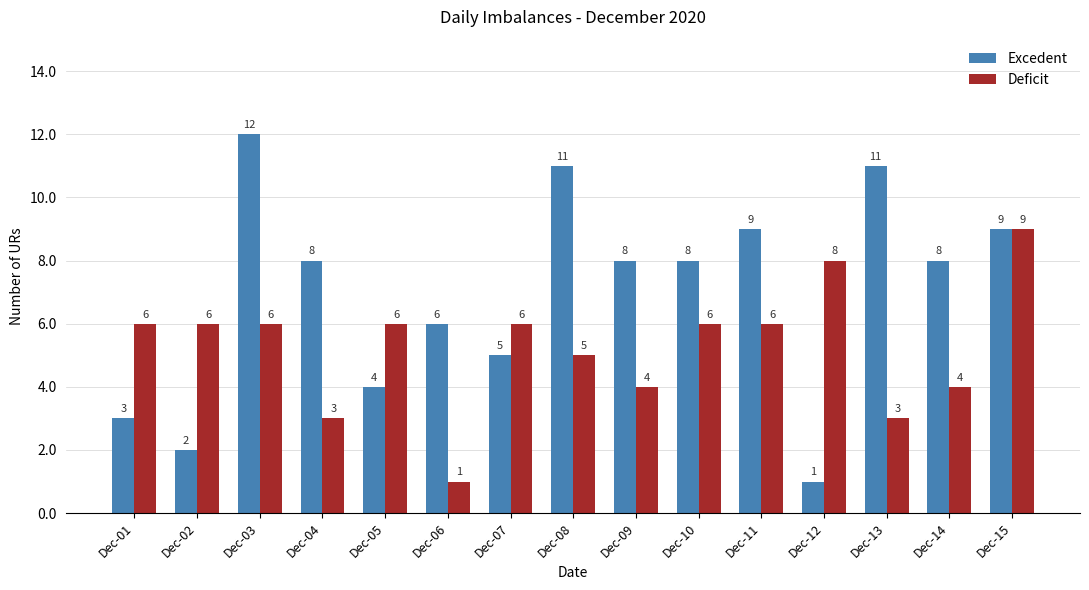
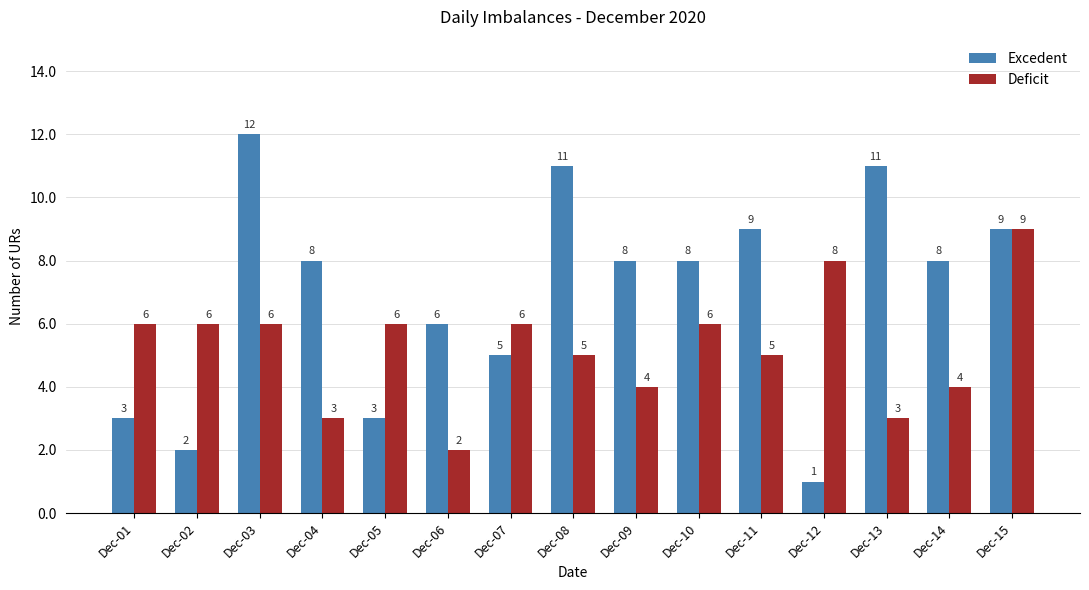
Excedent, Dec-05: 4 -> 3
Deficit, Dec-06: 1 -> 2
Deficit, Dec-11: 6 -> 5
